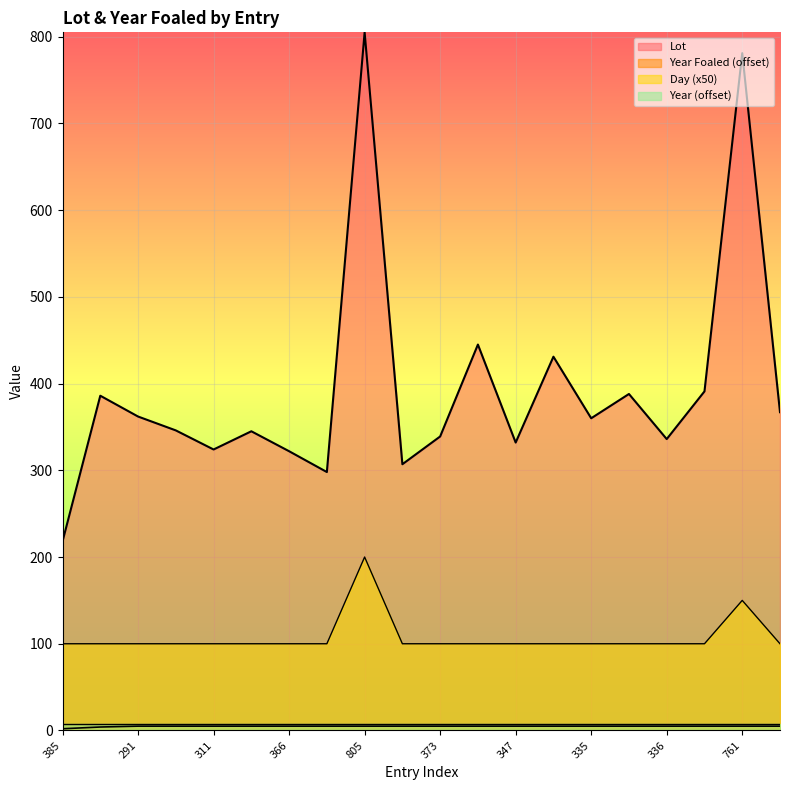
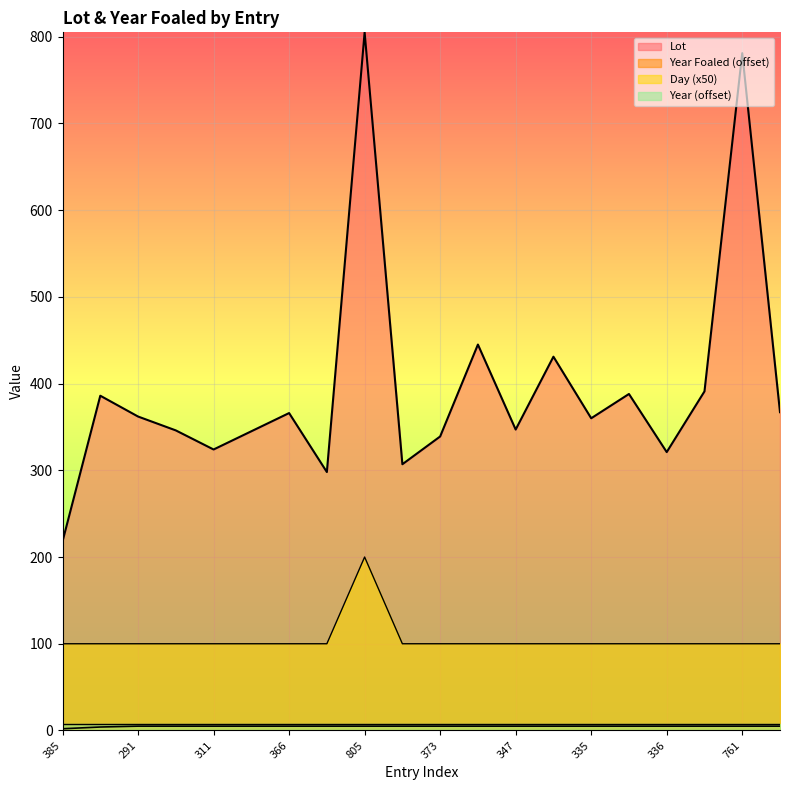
Lot, 366: 320 -> 370
Lot, 347: 330 -> 350
Lot, 336: 340 -> 320
Day (x50), 761: 150 -> 100
